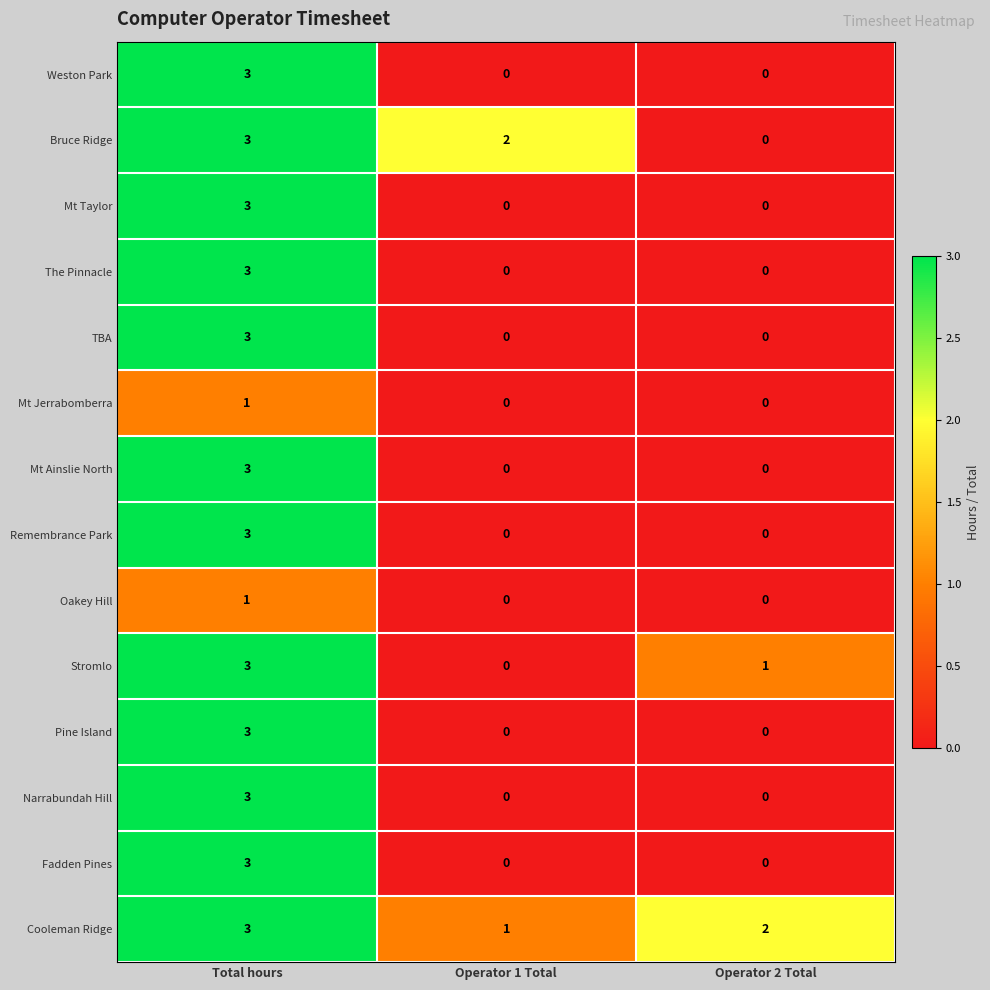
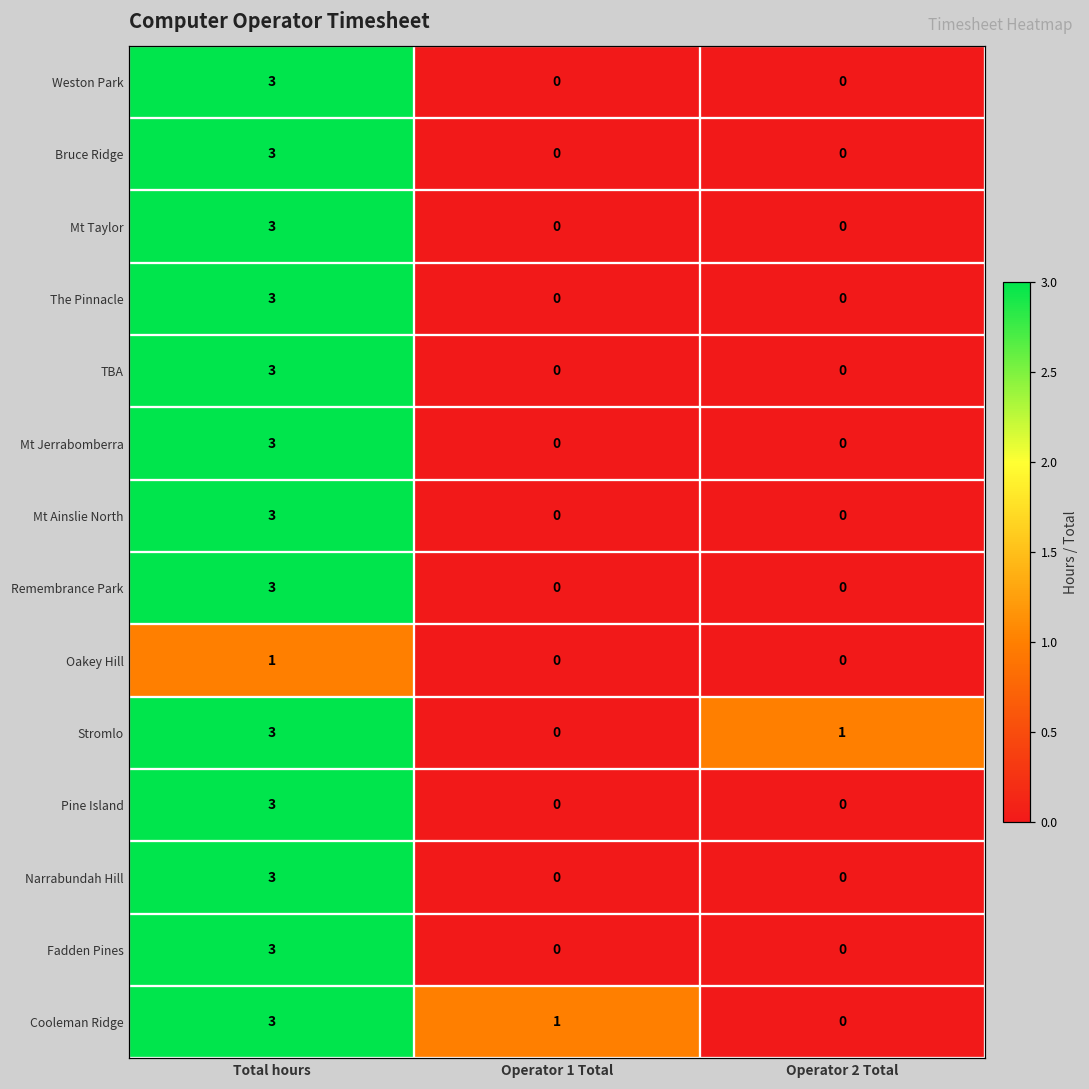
Bruce Ridge, Operator 1 Total: 2 -> 0
Mt Jerrabomberra, Total hours: 1 -> 3
Cooleman Ridge, Operator 2 Total: 2 -> 0
